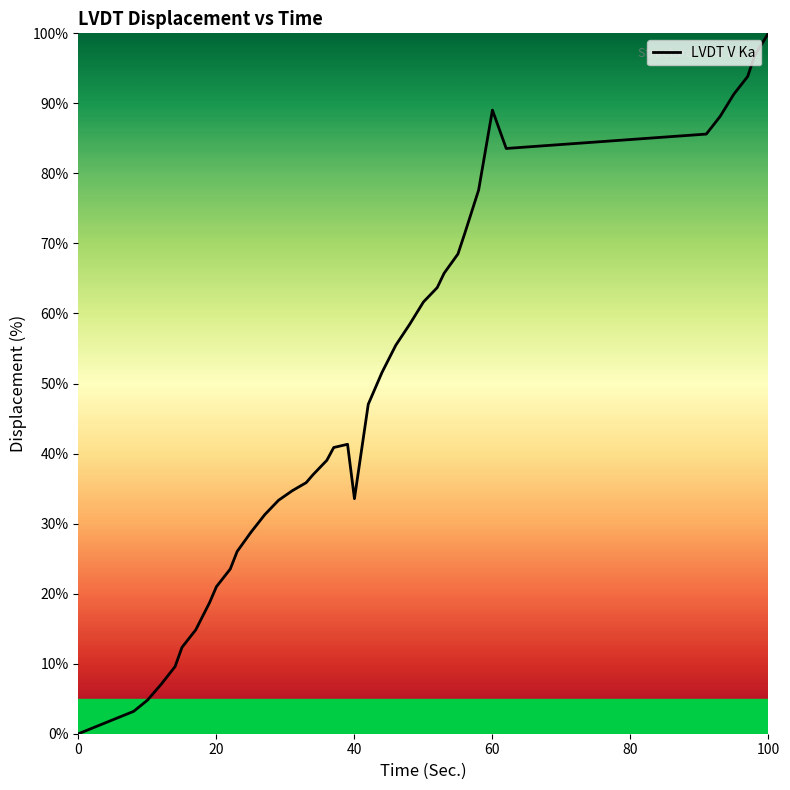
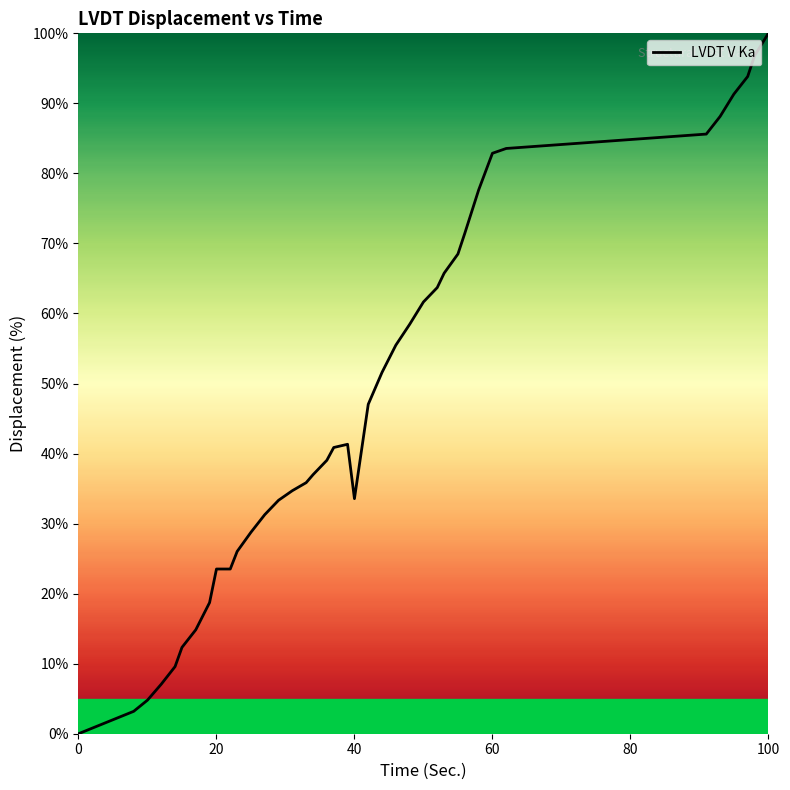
20: 21% -> 24%
60: 89% -> 83%
